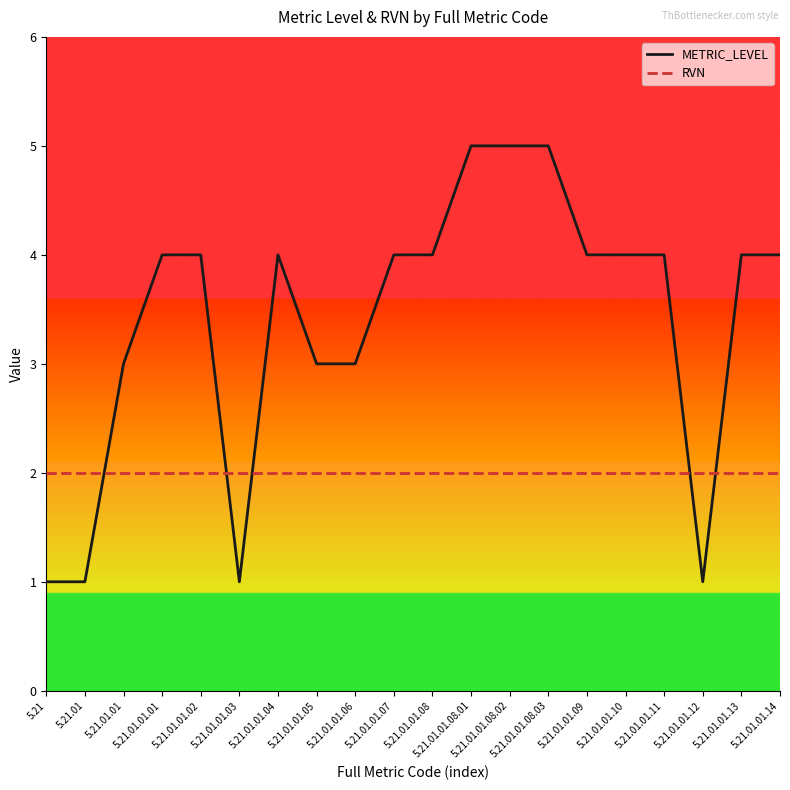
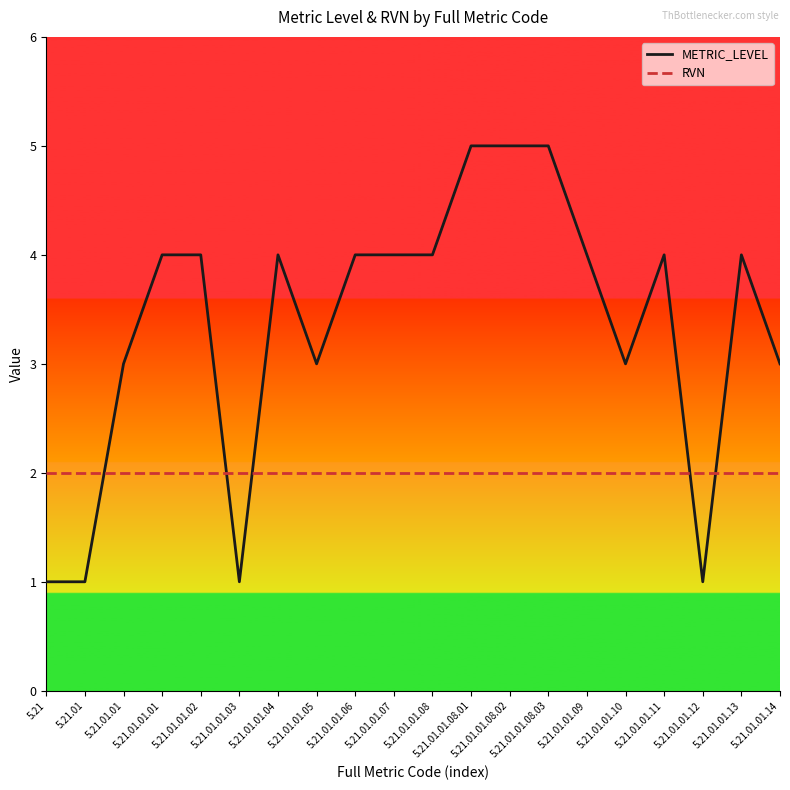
METRIC_LEVEL, 5.21.01.01.06: 3 -> 4
METRIC_LEVEL, 5.21.01.01.10: 4 -> 3
METRIC_LEVEL, 5.21.01.01.14: 4 -> 3
